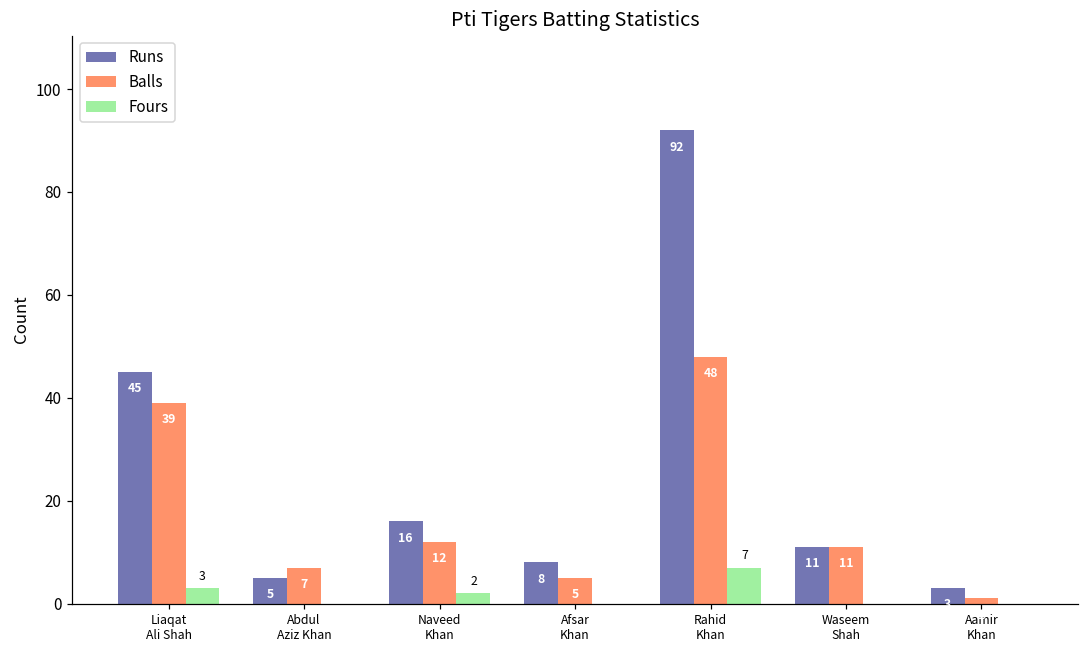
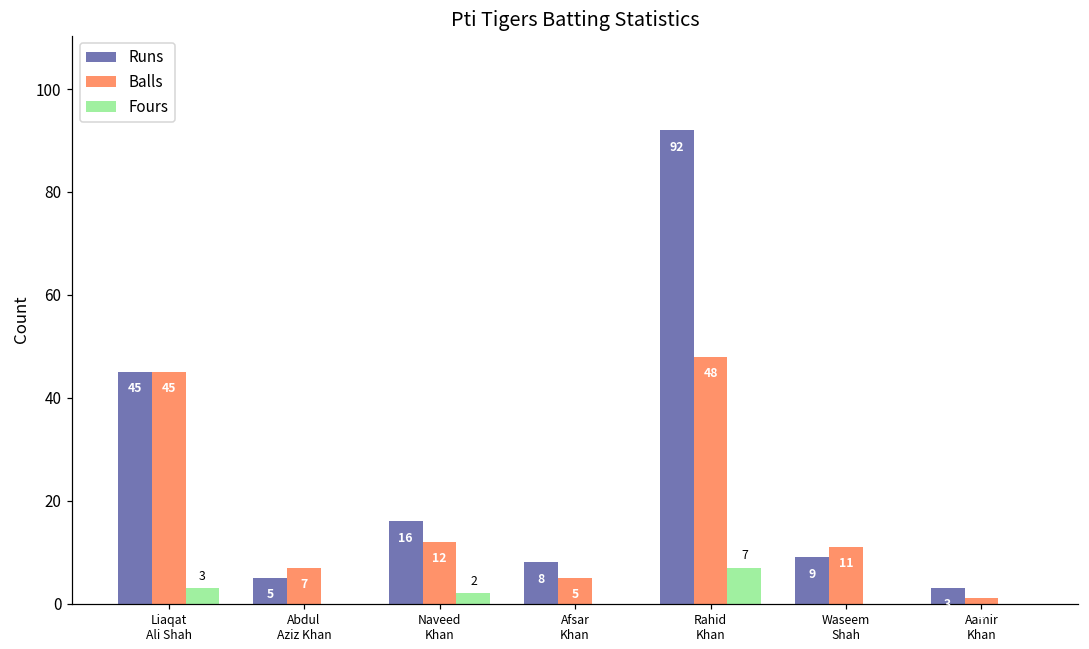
Balls, Liaqat Ali Shah: 39 -> 45
Runs, Waseem Shah: 11 -> 9
